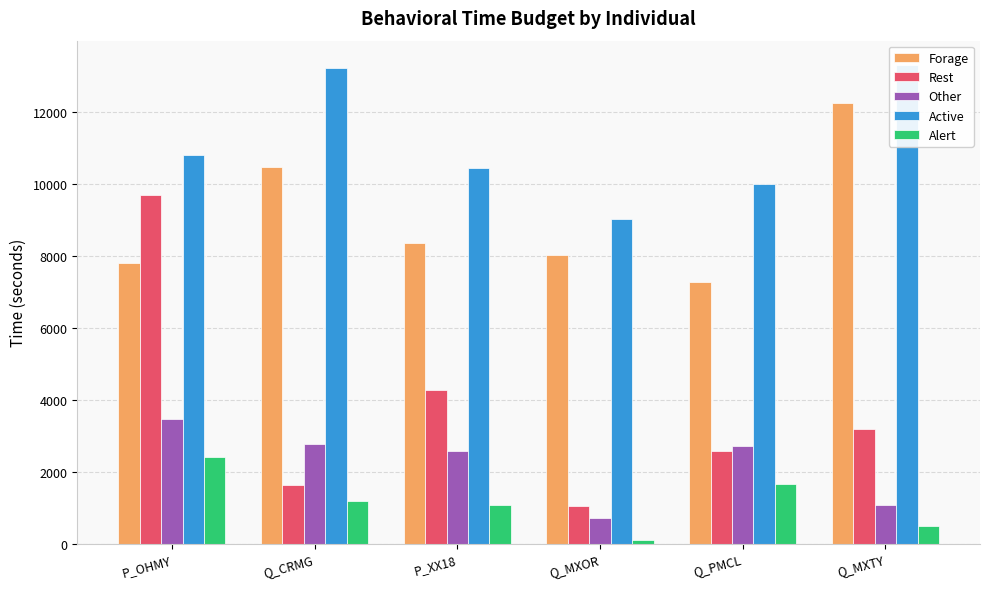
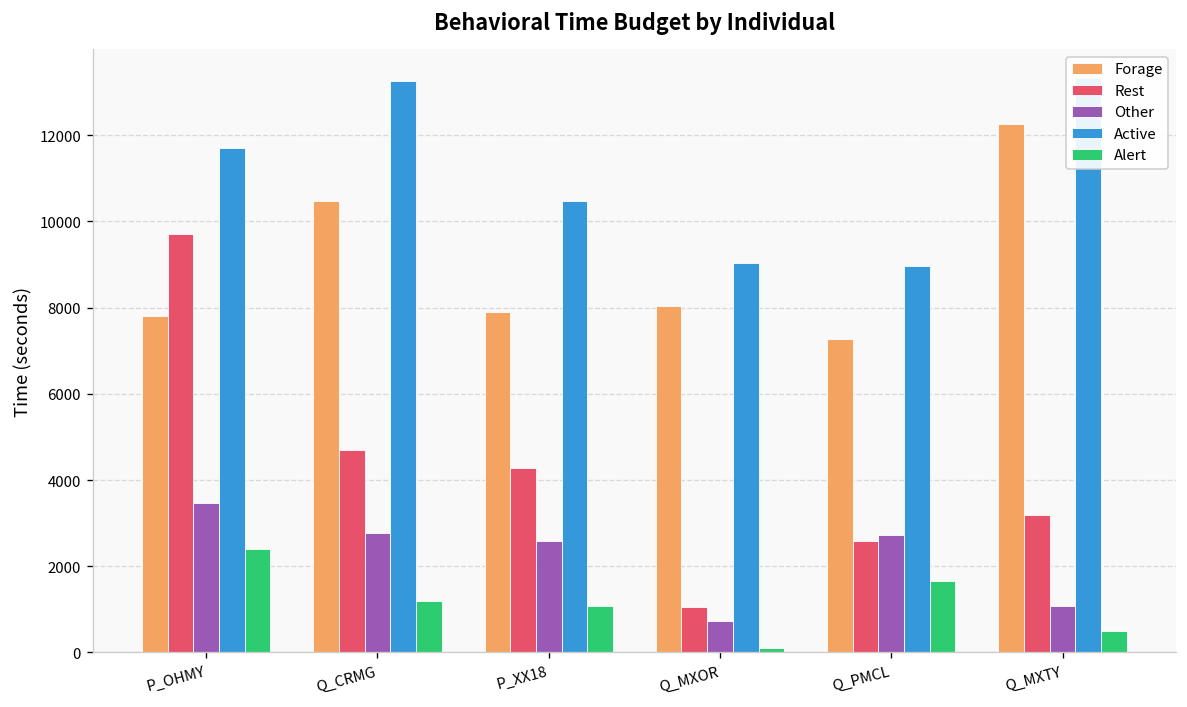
Active, P_OHMY: 10800 -> 11700
Rest, Q_CRMG: 1600 -> 4700
Forage, P_XX18: 8400 -> 7900
Active, Q_PMCL: 10000 -> 9000
